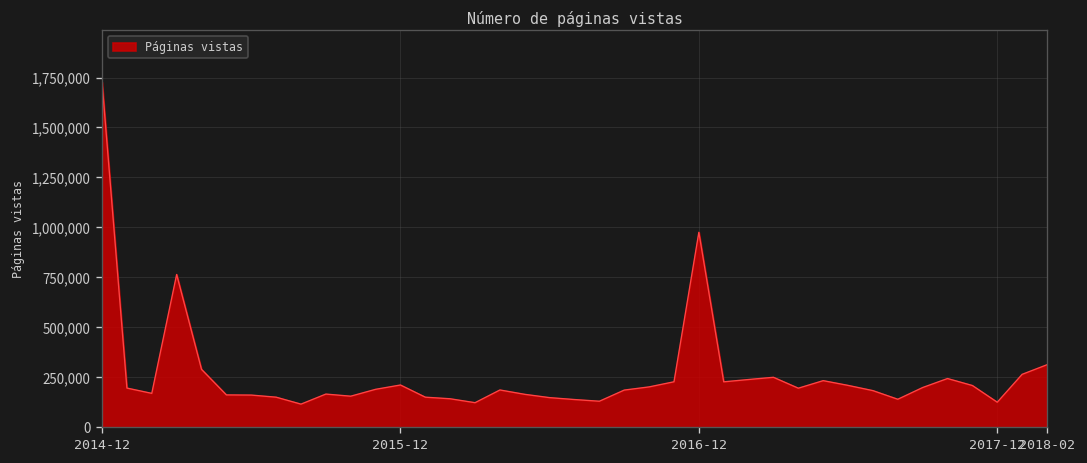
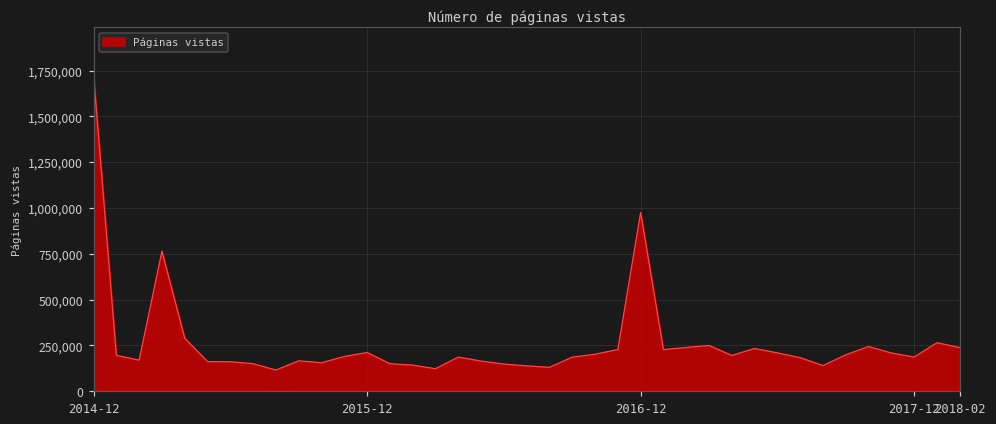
2017-12: 130,000 -> 190,000
2018-02: 310,000 -> 240,000
